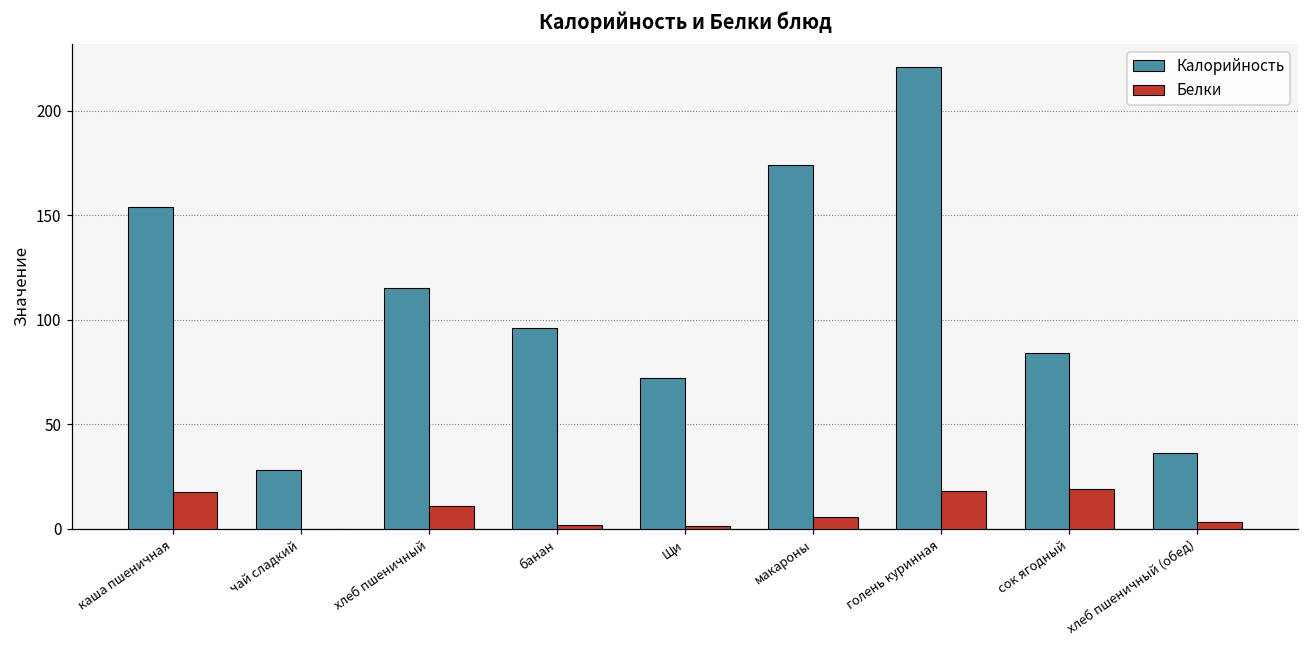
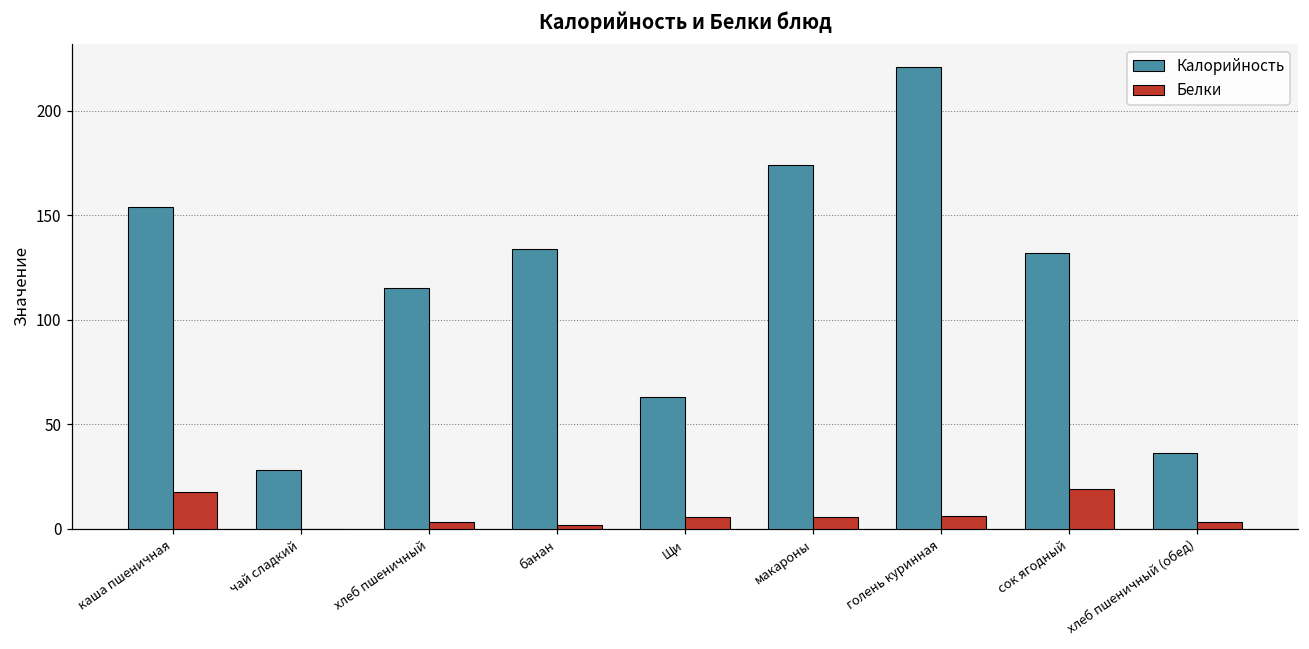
Белки, хлеб пшеничный: 11 -> 3
Калорийность, банан: 96 -> 134
Калорийность, Щи: 72 -> 63
Белки, Щи: 1 -> 6
Белки, голень куринная: 18 -> 6
Калорийность, сок ягодный: 84 -> 132
